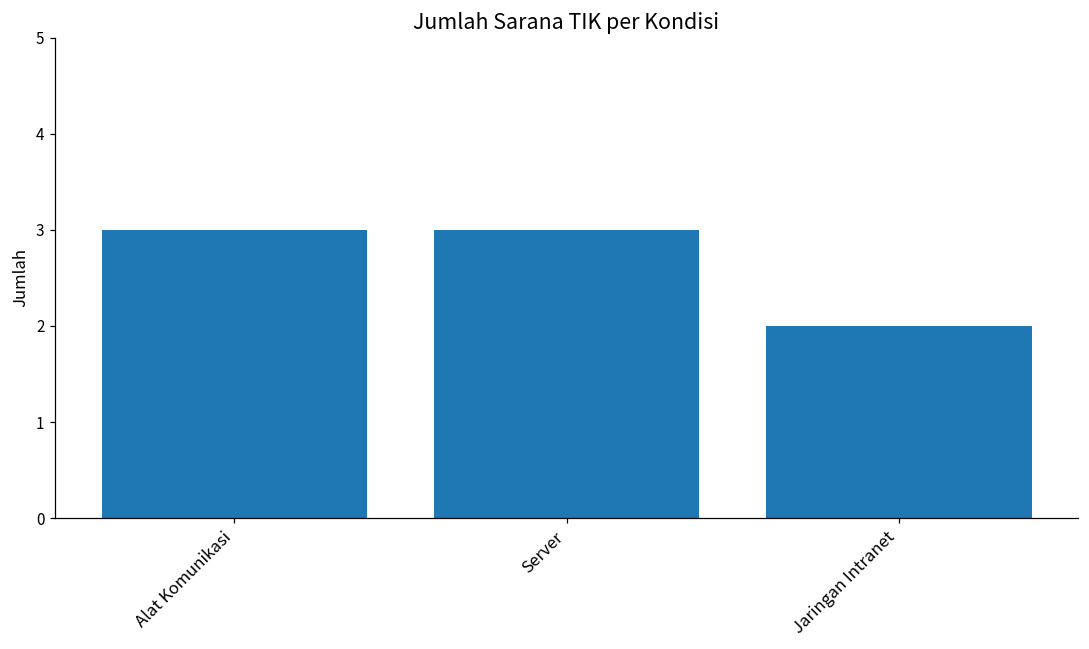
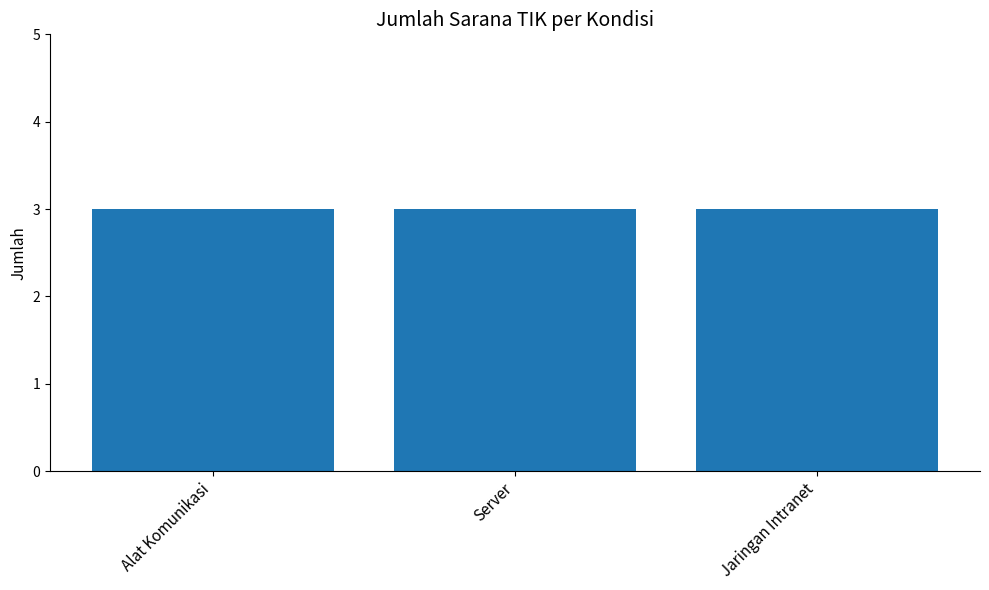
Jaringan Intranet: 2 -> 3
